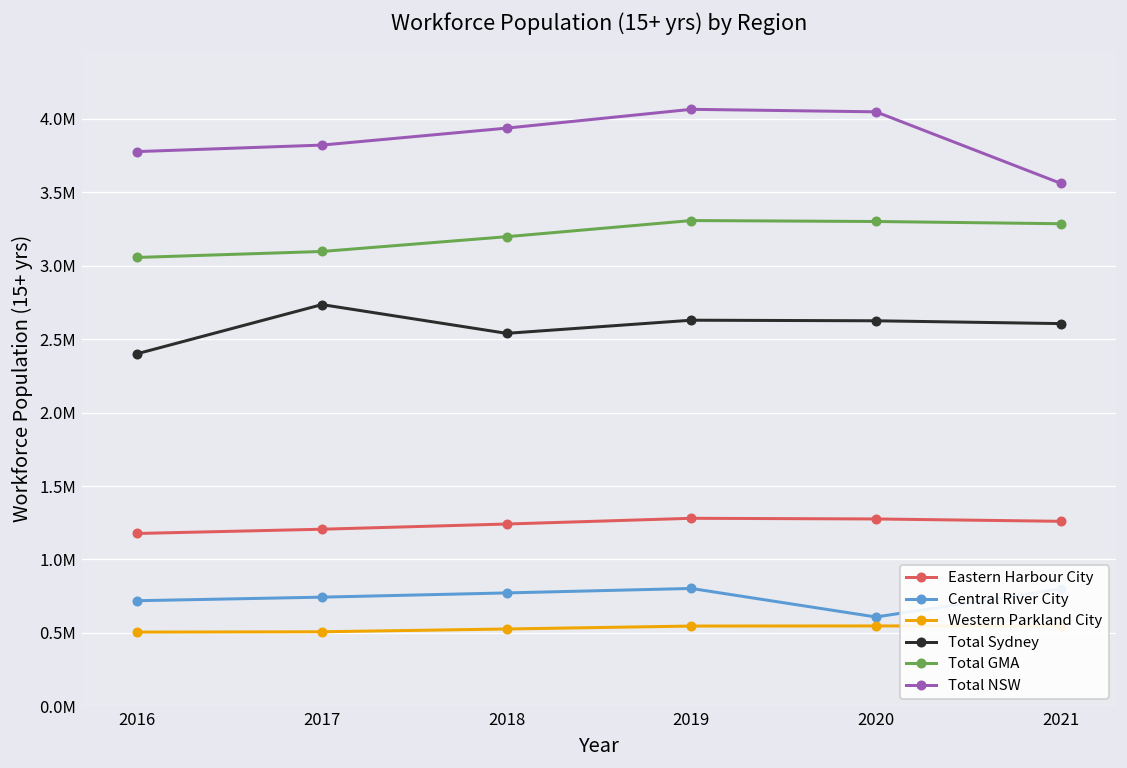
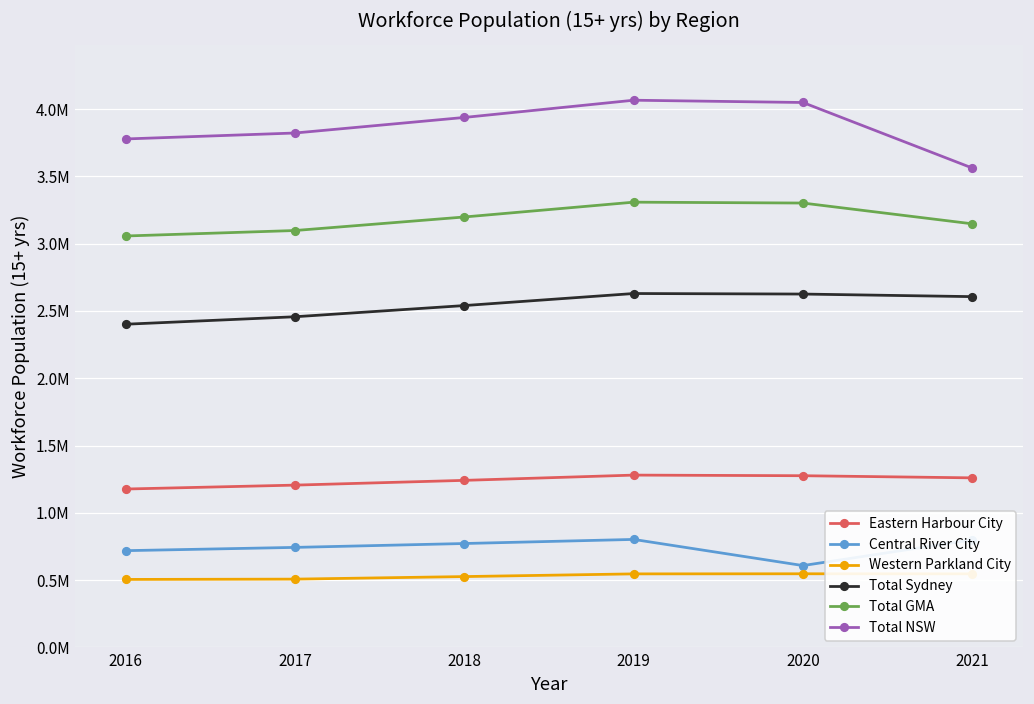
Total Sydney, 2017: 2740000 -> 2460000
Total GMA, 2021: 3290000 -> 3150000
